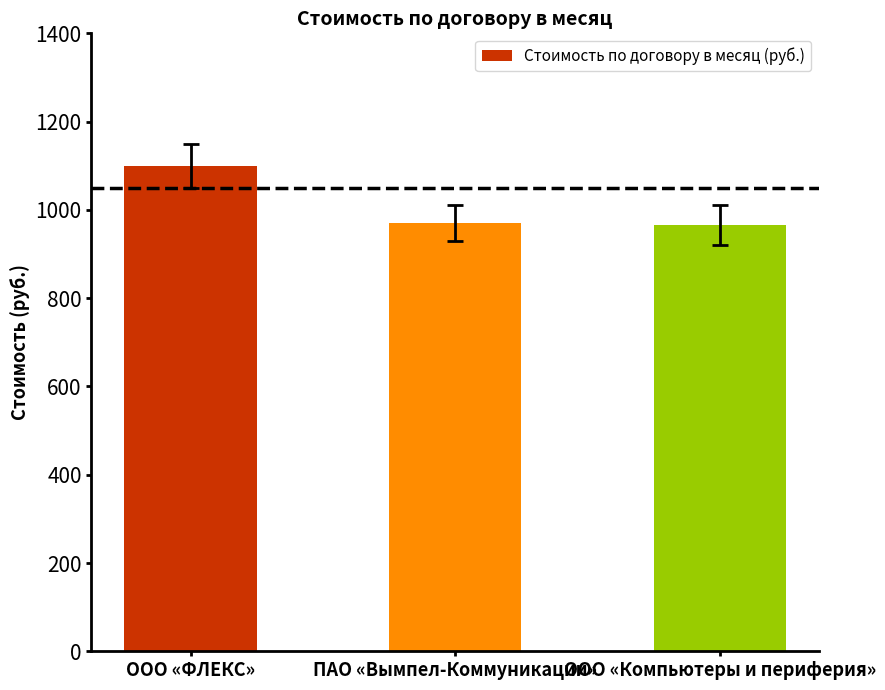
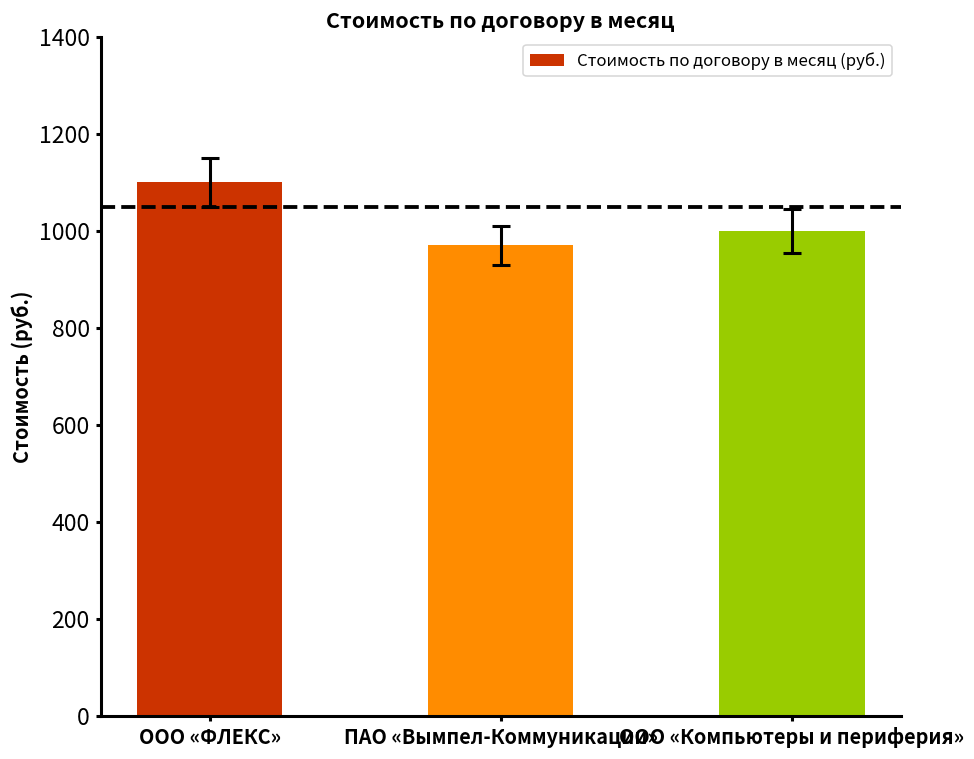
Стоимость по договору в месяц (руб.), ООО «Компьютеры и периферия»: 970 -> 1000
